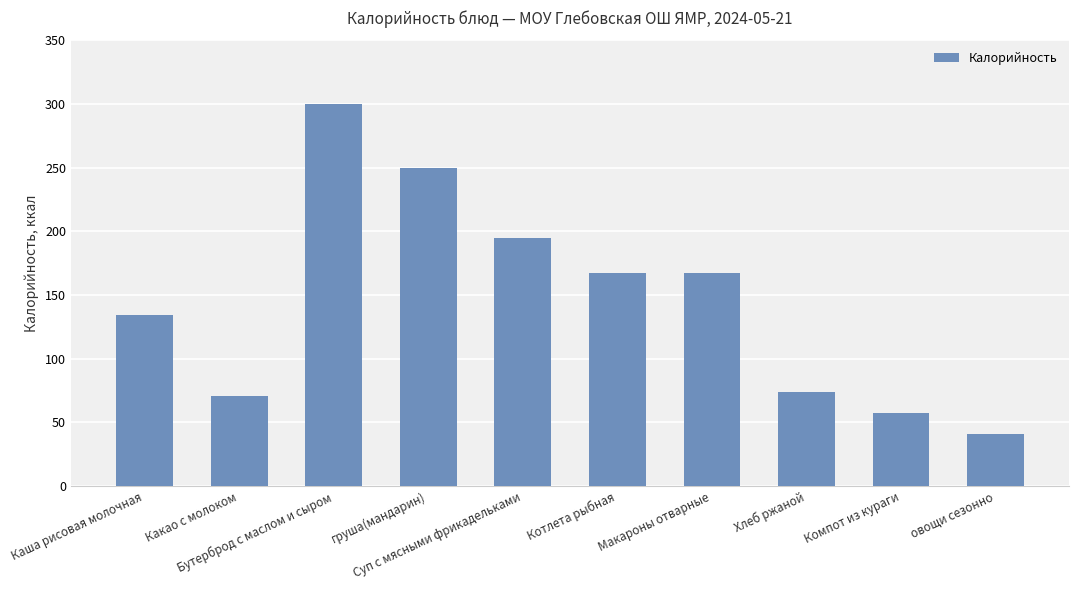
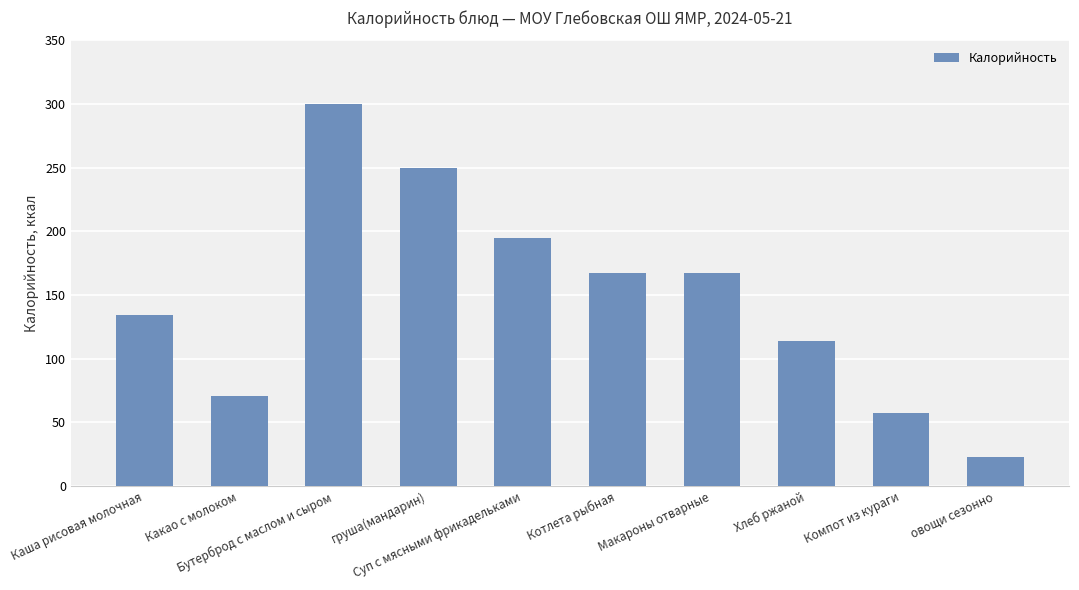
Хлеб ржаной: 74 -> 114
овощи сезонно: 41 -> 23
